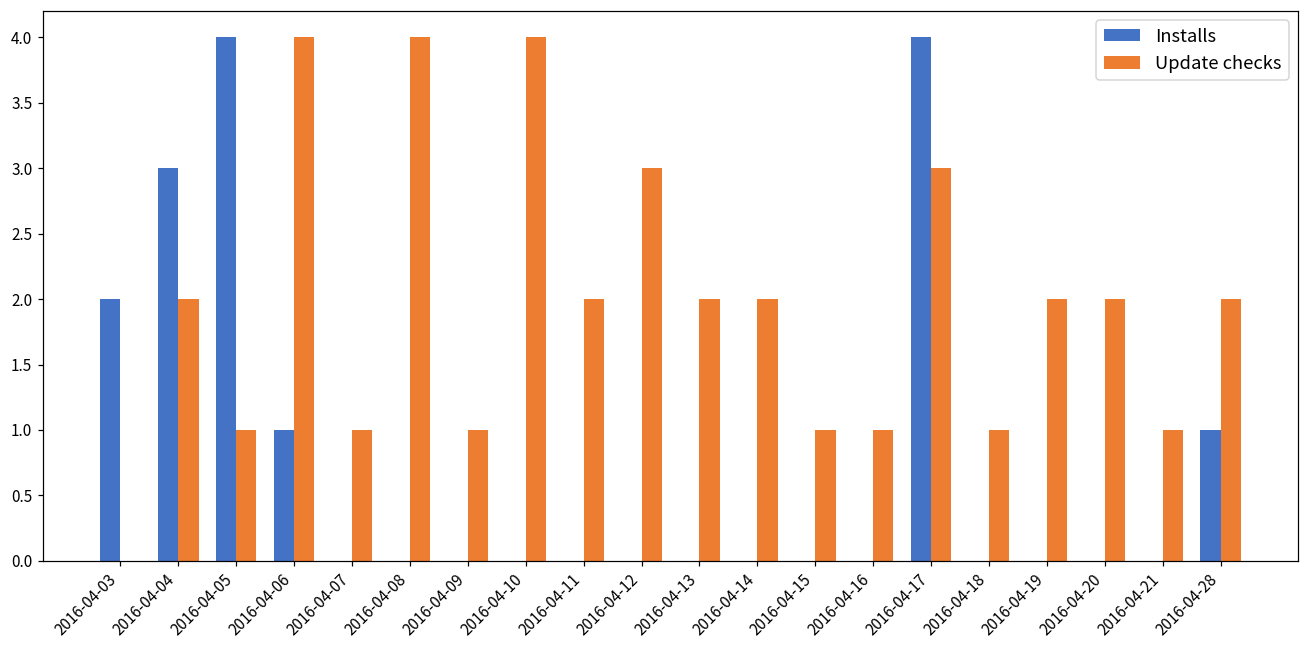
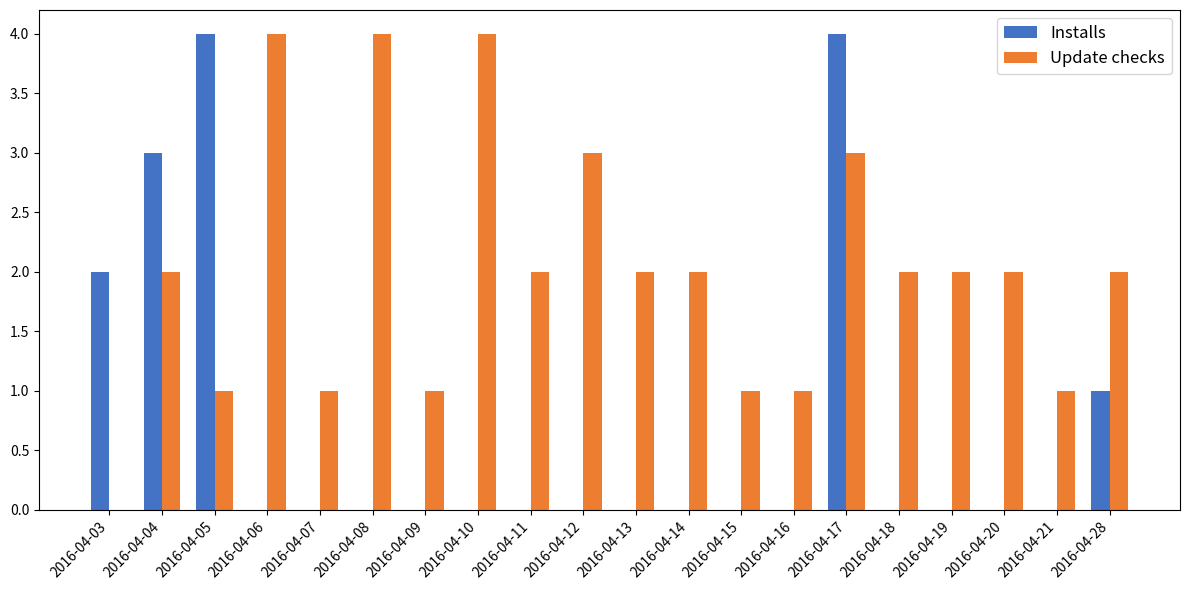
Installs, 2016-04-06: 1 -> 0
Update checks, 2016-04-18: 1 -> 2
